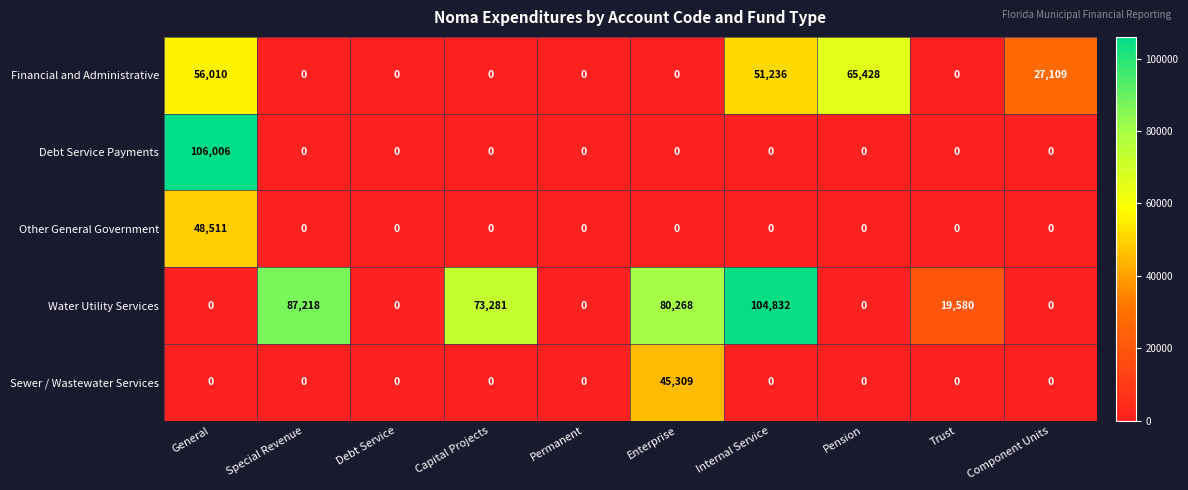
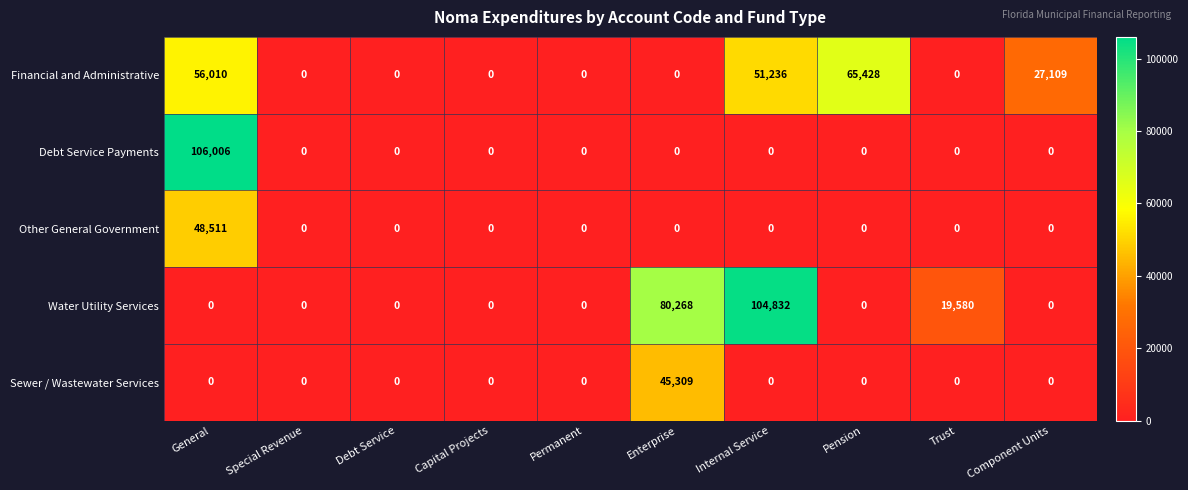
Water Utility Services, Special Revenue: 87,218 -> 0
Water Utility Services, Capital Projects: 73,281 -> 0
